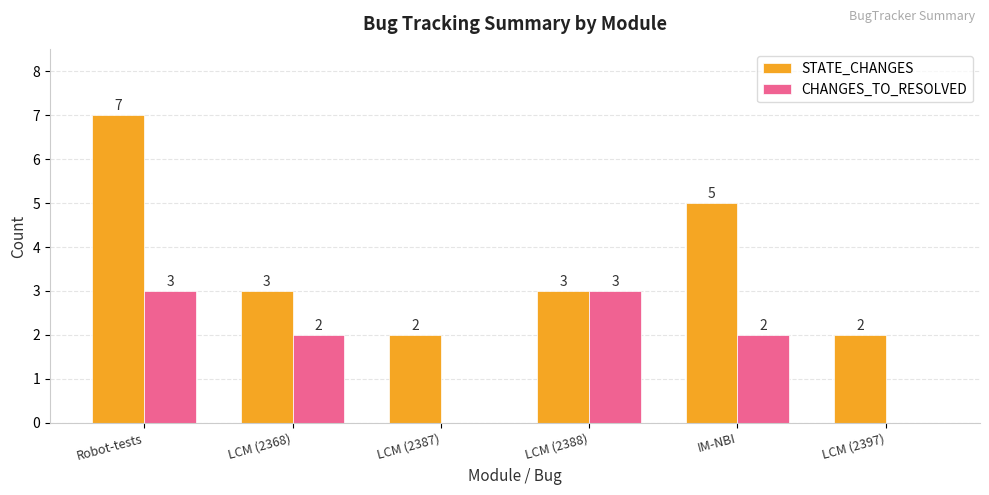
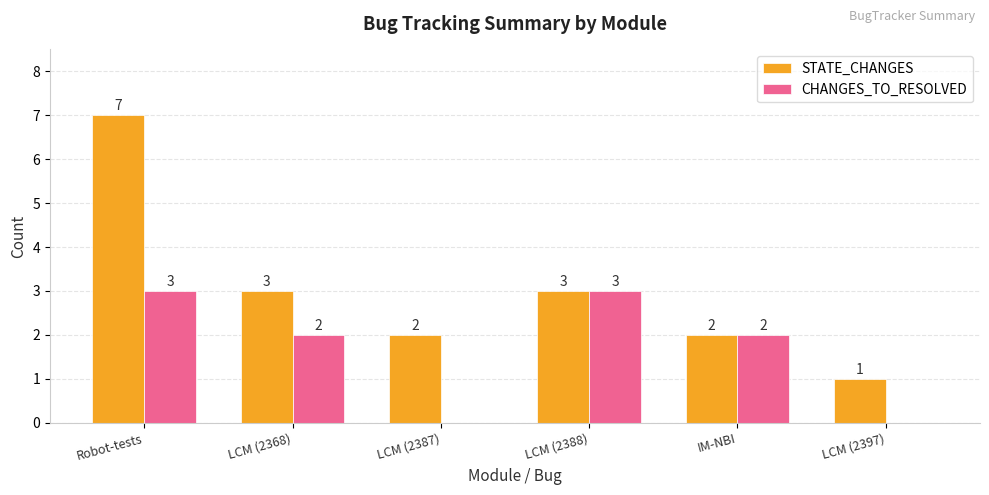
STATE_CHANGES, IM-NBI: 5 -> 2
STATE_CHANGES, LCM (2397): 2 -> 1
